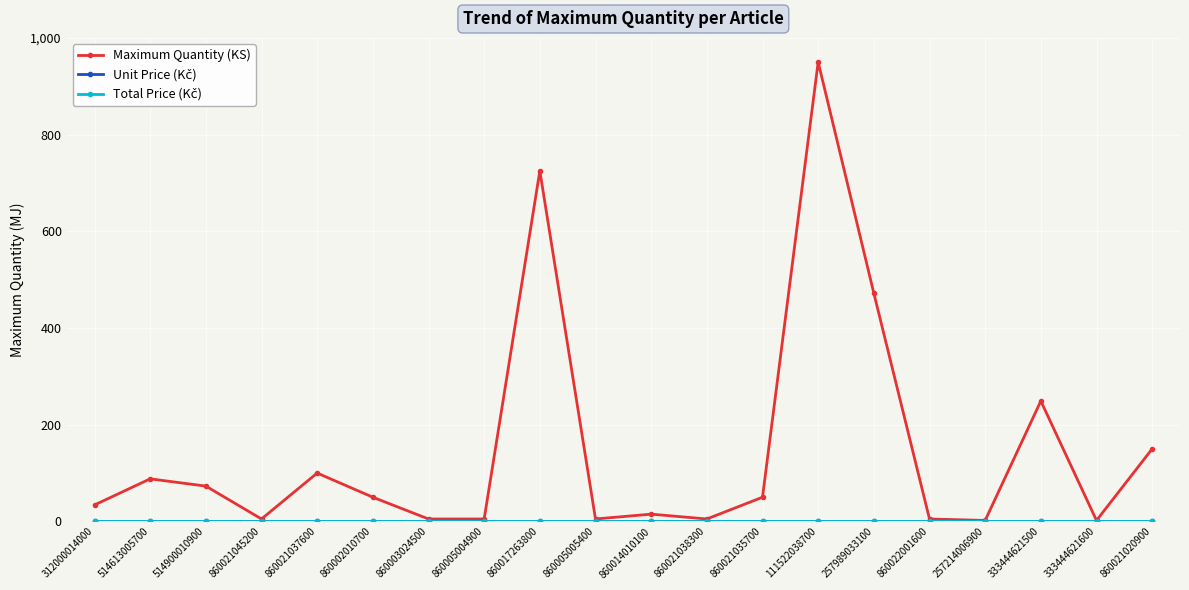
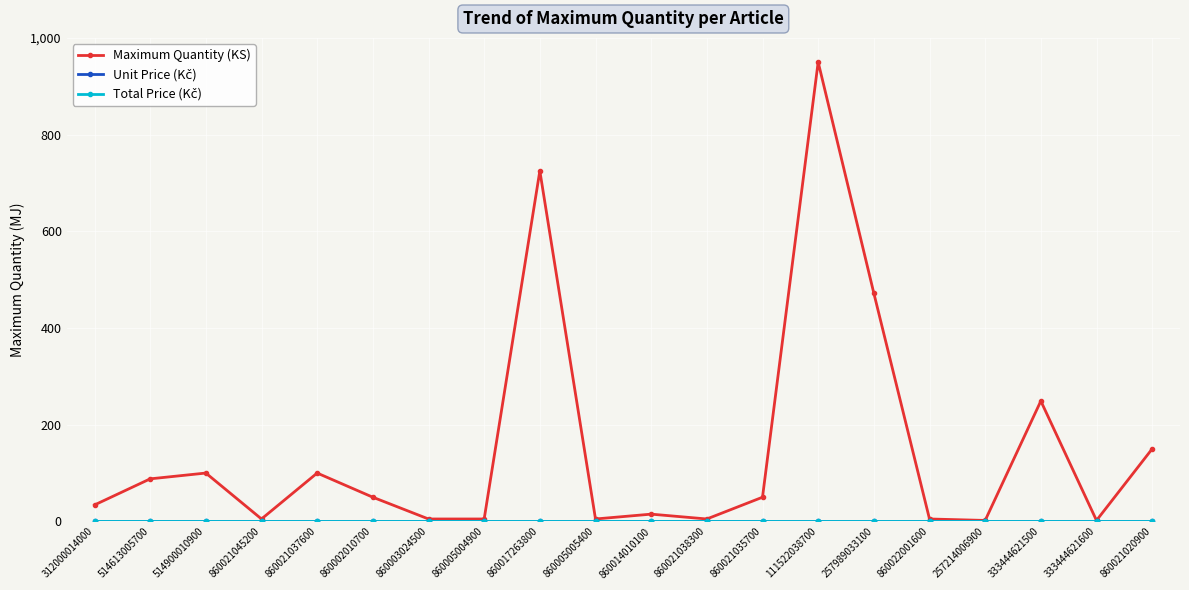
Maximum Quantity (KS), 514900010900: 70 -> 100
